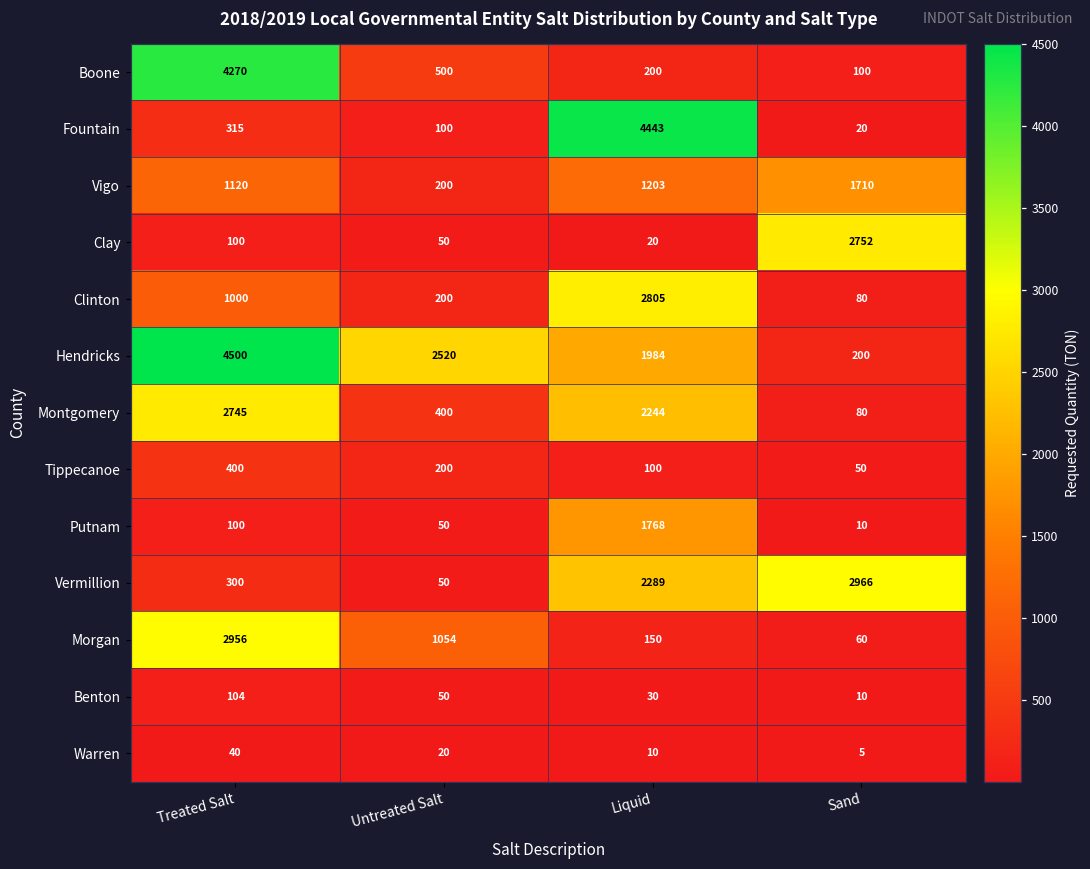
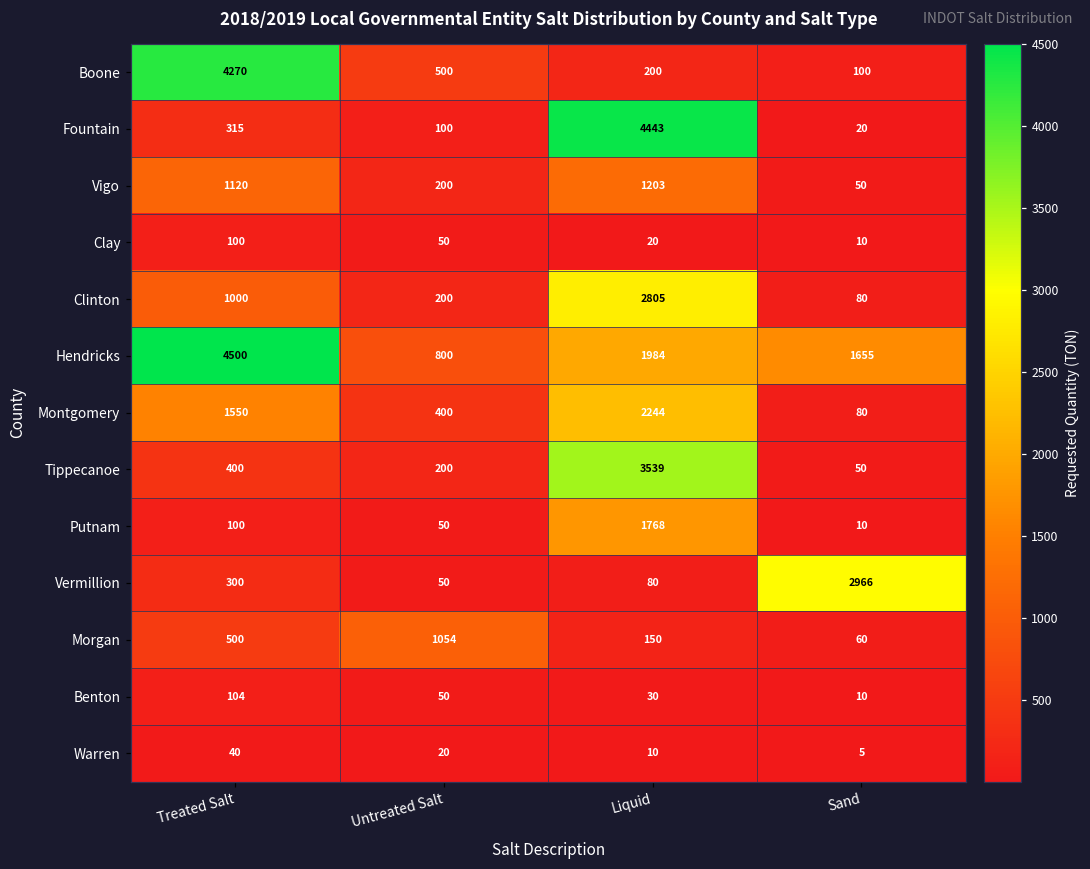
Vigo, Sand: 1710 -> 50
Clay, Sand: 2752 -> 10
Hendricks, Untreated Salt: 2520 -> 800
Hendricks, Sand: 200 -> 1655
Montgomery, Treated Salt: 2745 -> 1550
Tippecanoe, Liquid: 100 -> 3539
Vermillion, Liquid: 2289 -> 80
Morgan, Treated Salt: 2956 -> 500
